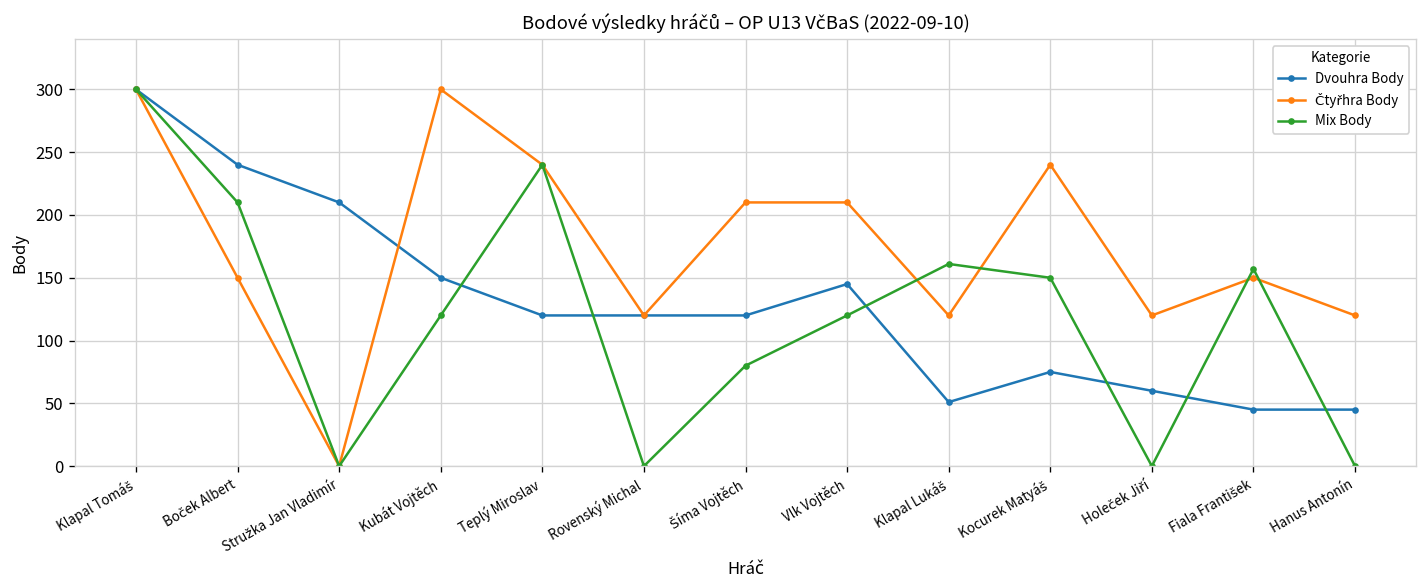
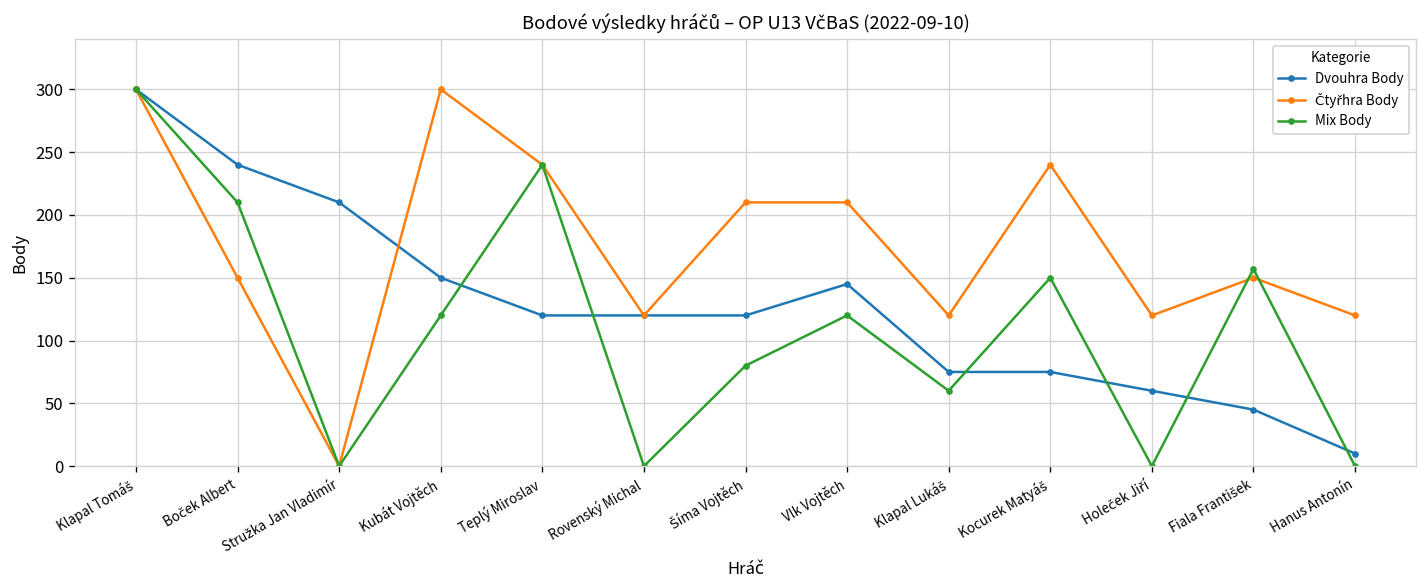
Dvouhra Body, Klapal Lukáš: 51 -> 75
Mix Body, Klapal Lukáš: 161 -> 60
Dvouhra Body, Hanus Antonín: 45 -> 10
